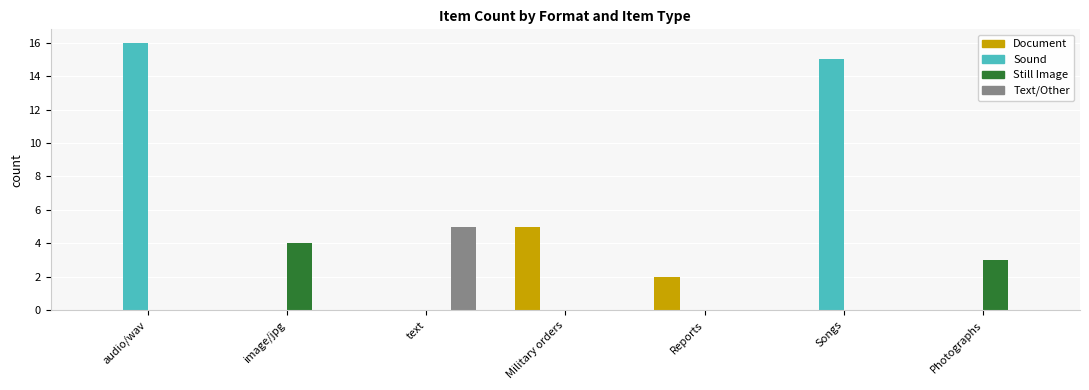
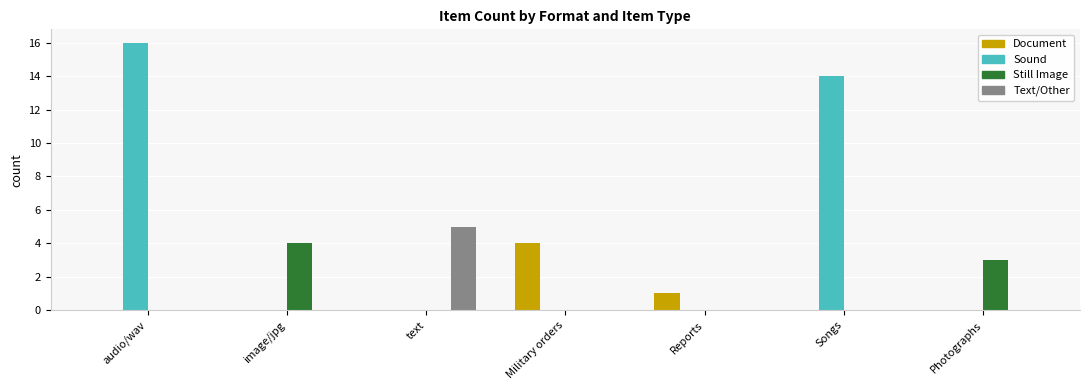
Document, Military orders: 5 -> 4
Document, Reports: 2 -> 1
Sound, Songs: 15 -> 14
